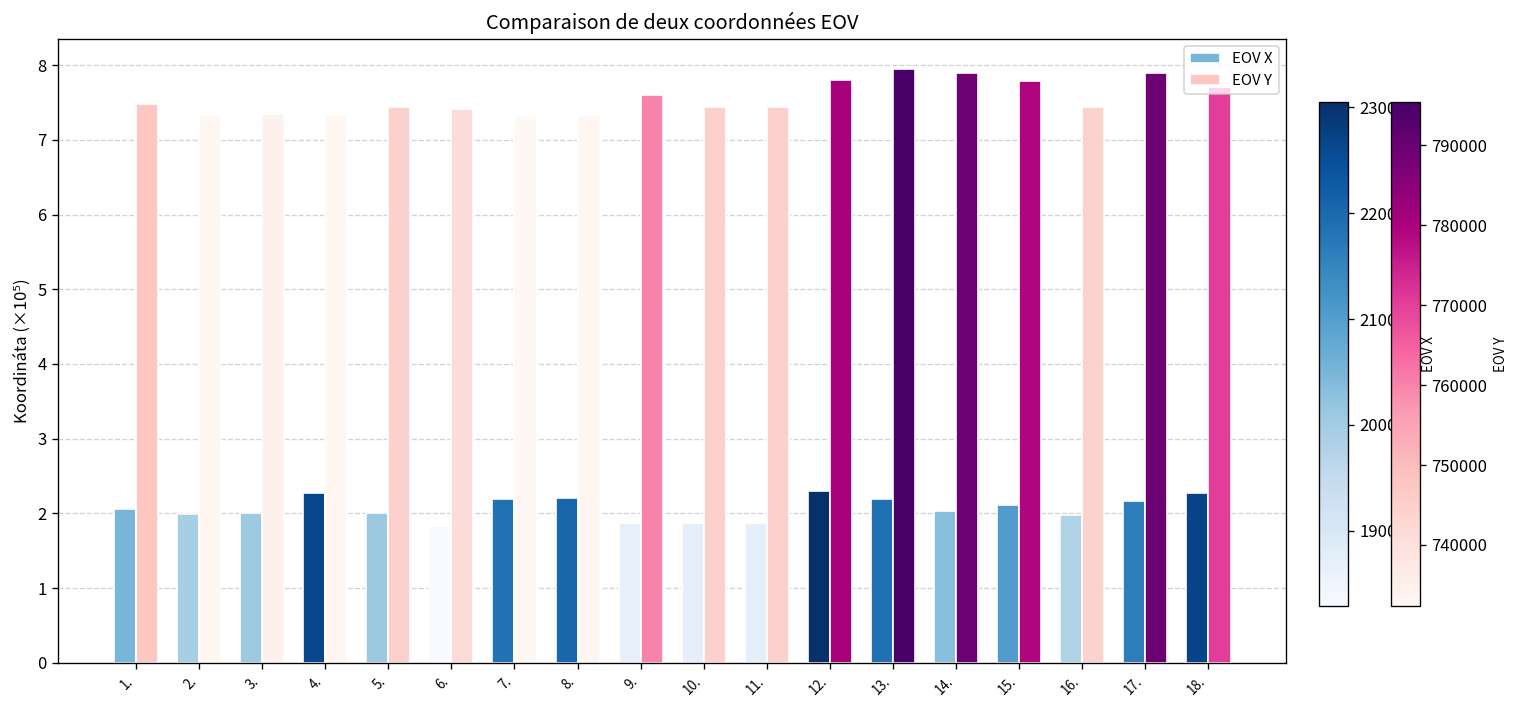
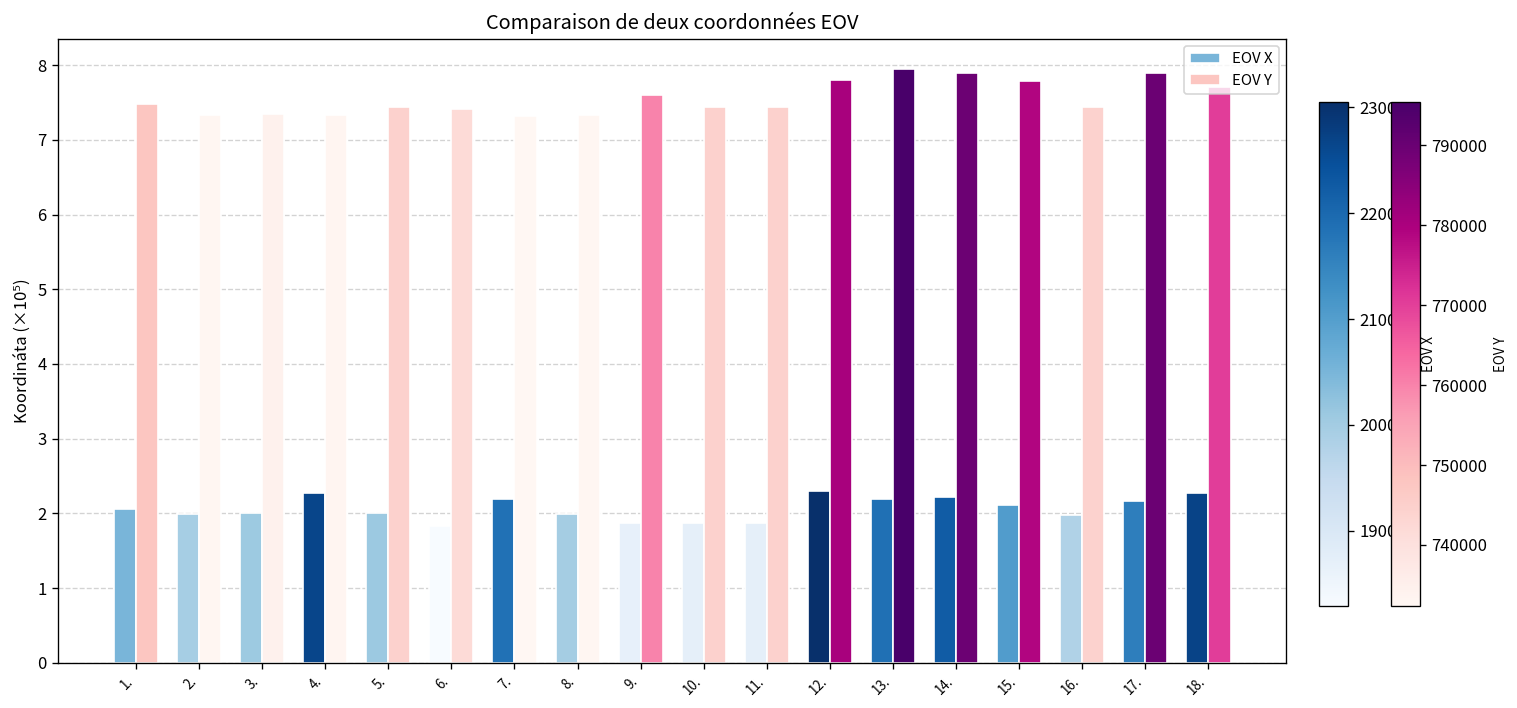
EOV X, 8.: 2.2 -> 2.0
EOV X, 14.: 2.0 -> 2.2
